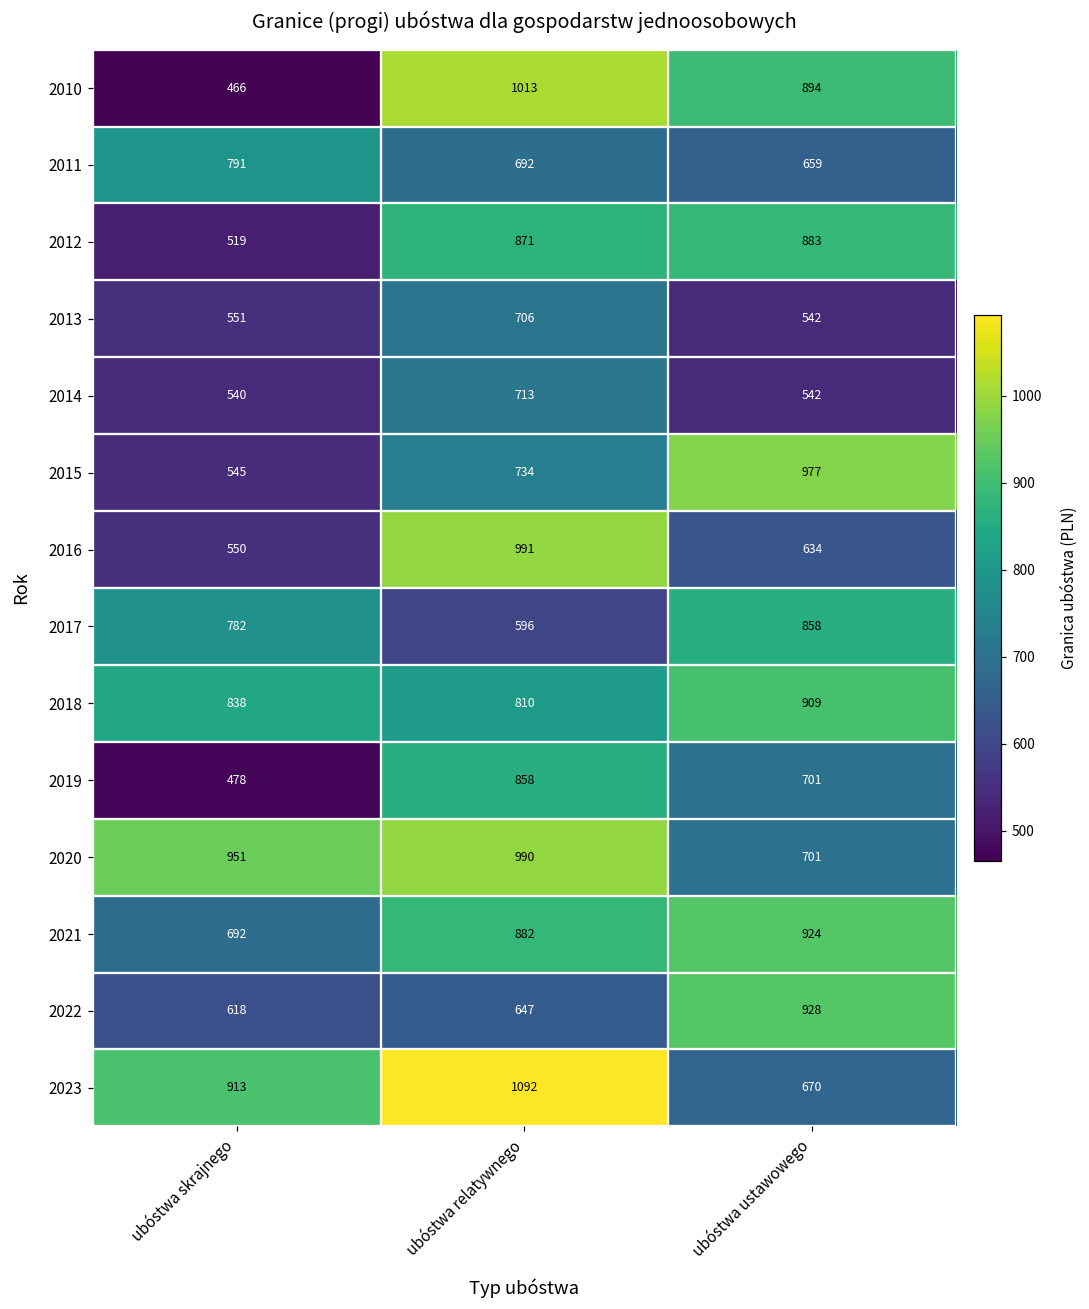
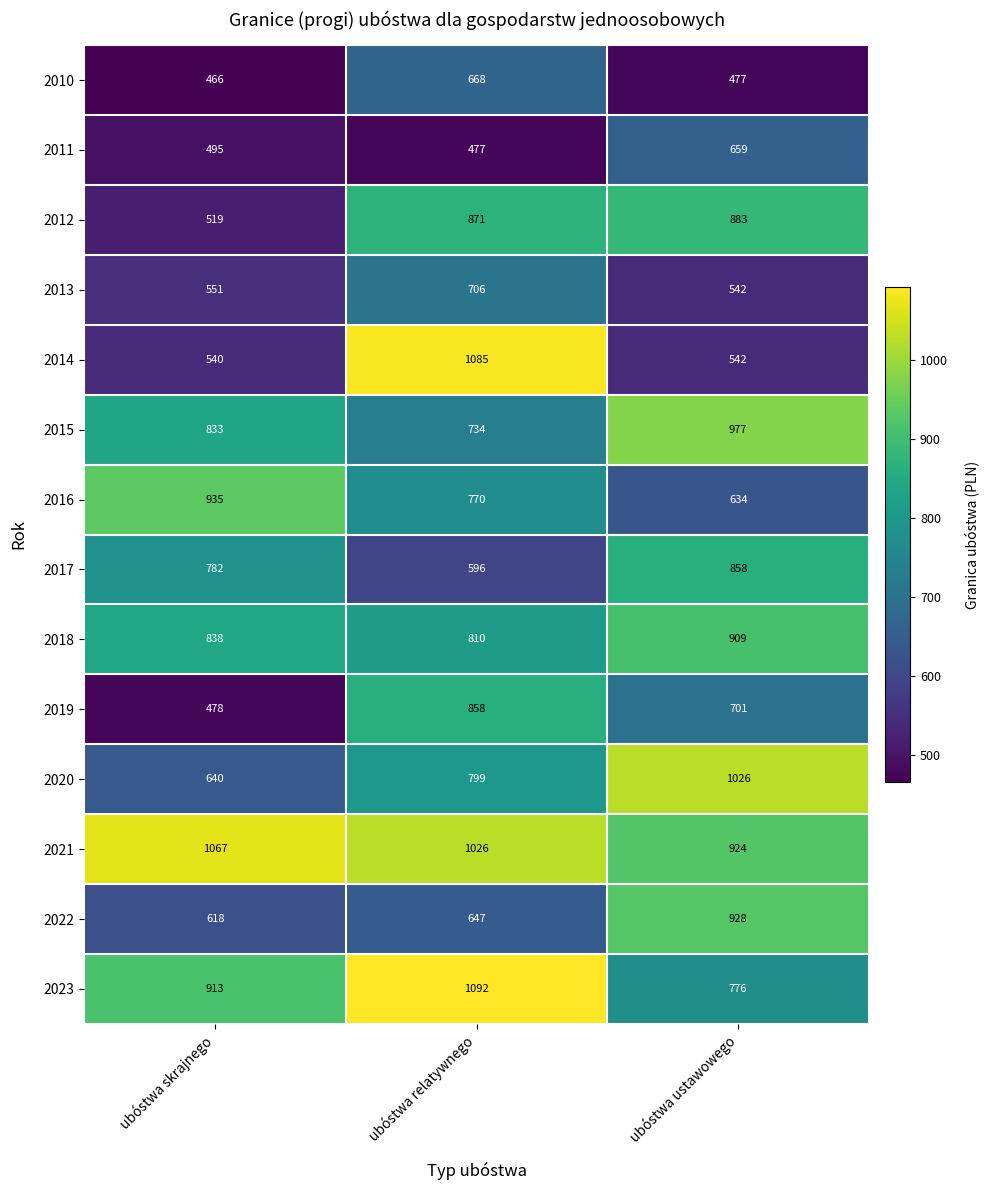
2010, ubóstwa relatywnego: 1013 -> 668
2010, ubóstwa ustawowego: 894 -> 477
2011, ubóstwa skrajnego: 791 -> 495
2011, ubóstwa relatywnego: 692 -> 477
2014, ubóstwa relatywnego: 713 -> 1085
2015, ubóstwa skrajnego: 545 -> 833
2016, ubóstwa skrajnego: 550 -> 935
2016, ubóstwa relatywnego: 991 -> 770
2020, ubóstwa skrajnego: 951 -> 640
2020, ubóstwa relatywnego: 990 -> 799
2020, ubóstwa ustawowego: 701 -> 1026
2021, ubóstwa skrajnego: 692 -> 1067
2021, ubóstwa relatywnego: 882 -> 1026
2023, ubóstwa ustawowego: 670 -> 776
